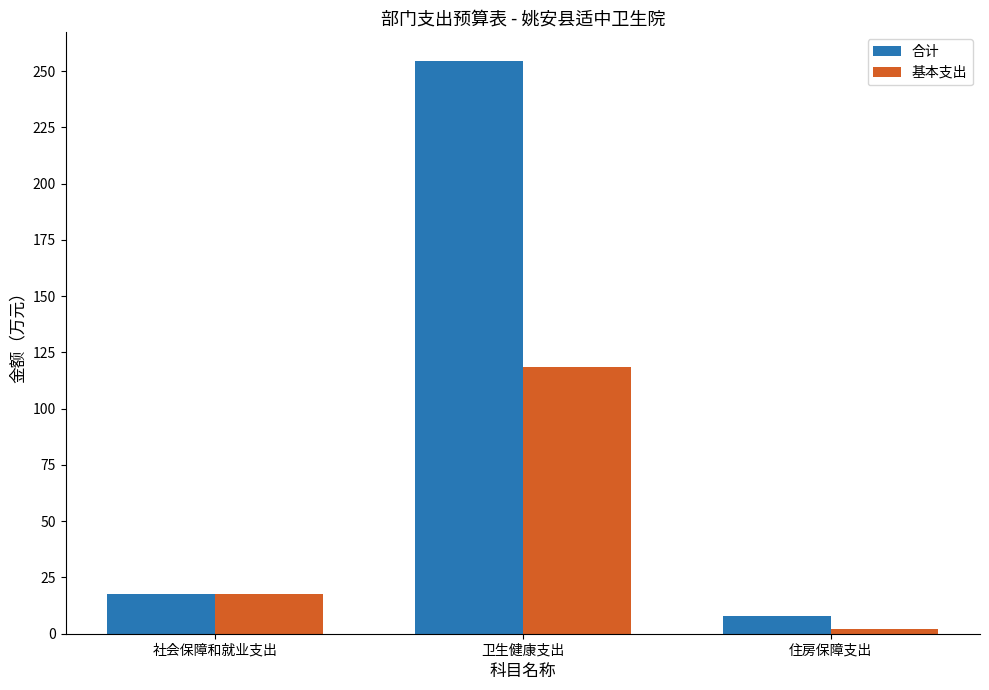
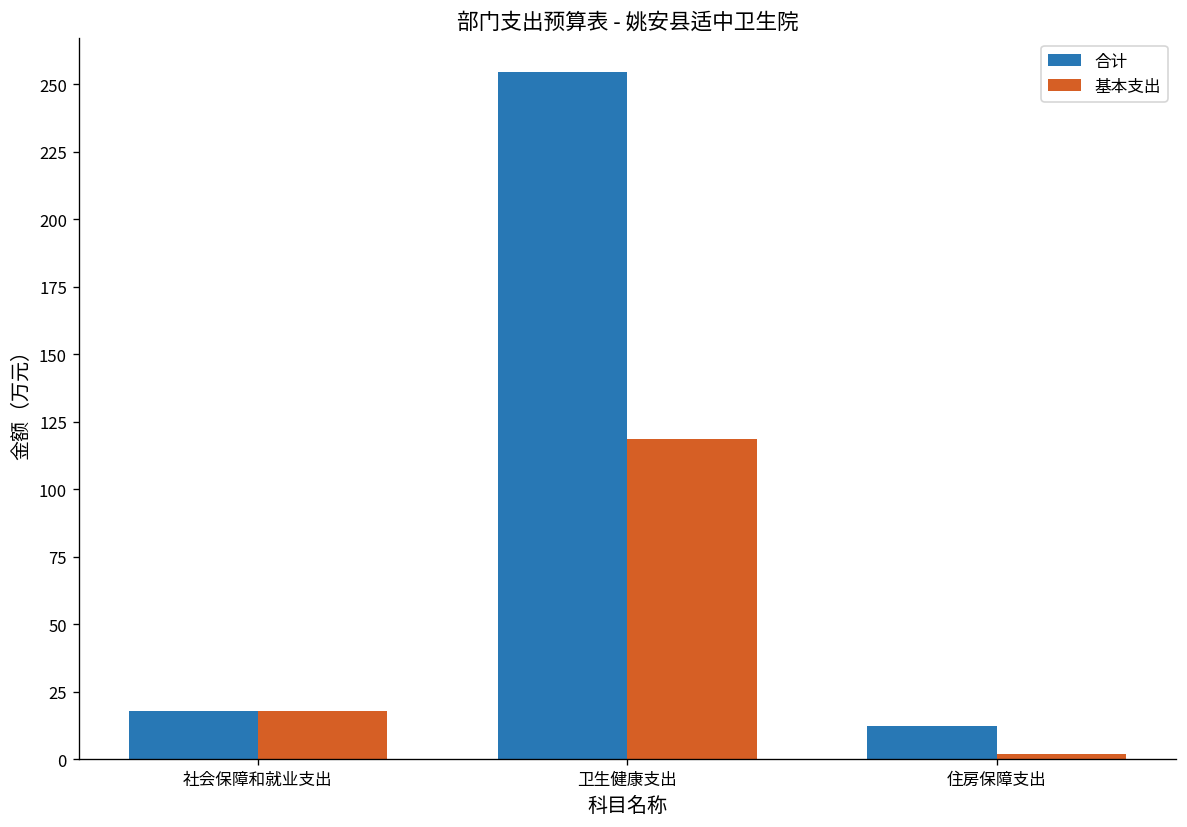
合计, 住房保障支出: 8 -> 13
